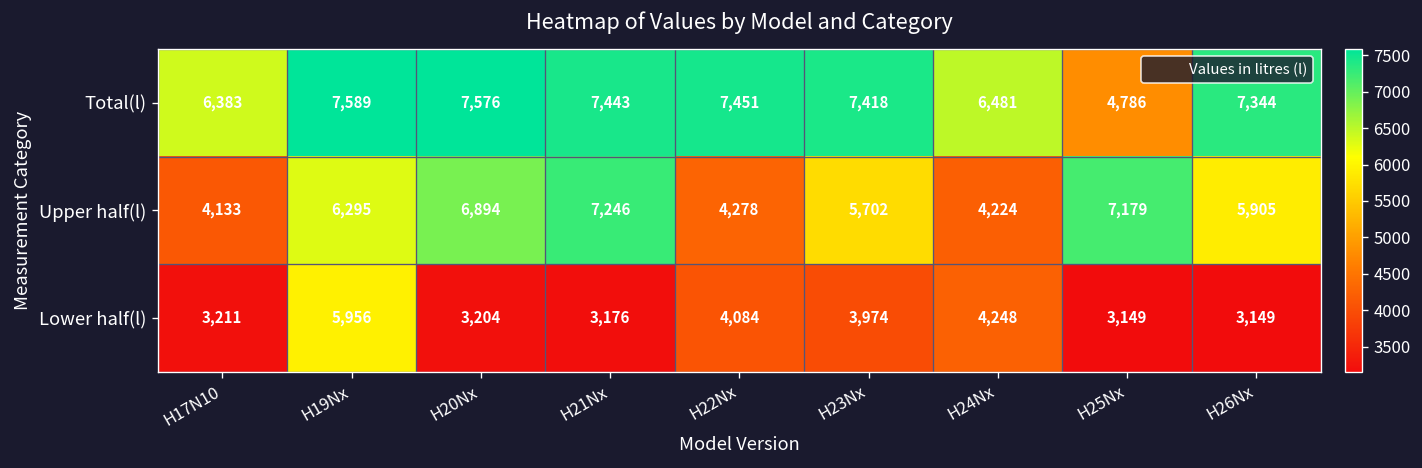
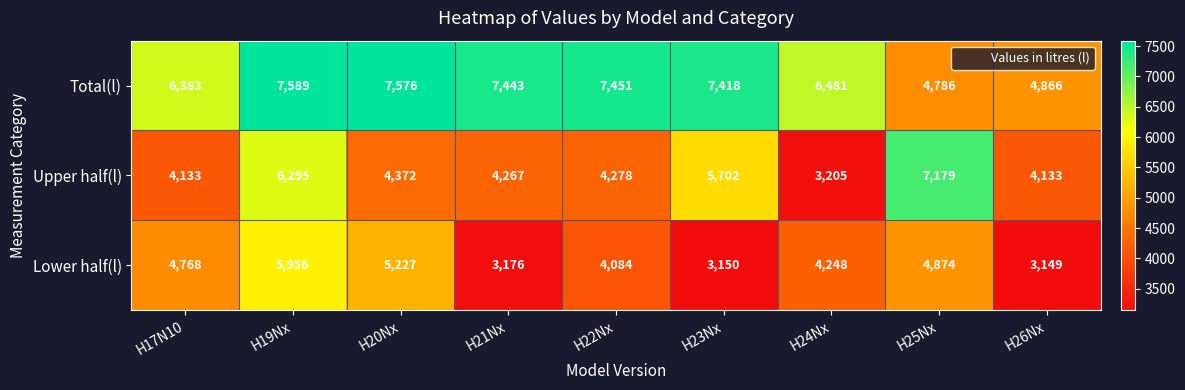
Total(l), H26Nx: 7,344 -> 4,866
Upper half(l), H20Nx: 6,894 -> 4,372
Upper half(l), H21Nx: 7,246 -> 4,267
Upper half(l), H24Nx: 4,224 -> 3,205
Upper half(l), H26Nx: 5,905 -> 4,133
Lower half(l), H17N10: 3,211 -> 4,768
Lower half(l), H20Nx: 3,204 -> 5,227
Lower half(l), H23Nx: 3,974 -> 3,150
Lower half(l), H25Nx: 3,149 -> 4,874
